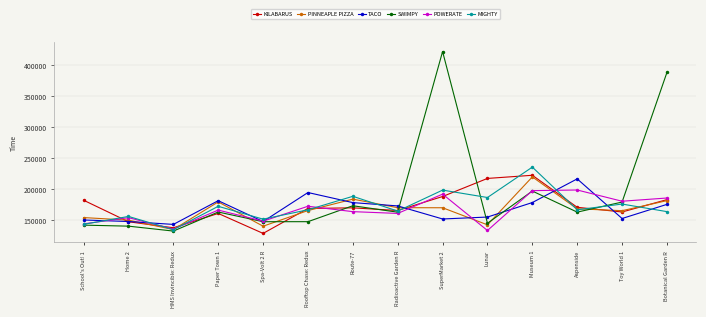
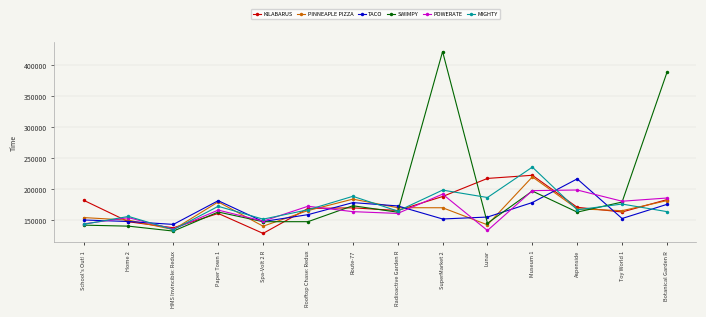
TACO, Rooftop Chase: Redux: 190000 -> 160000
